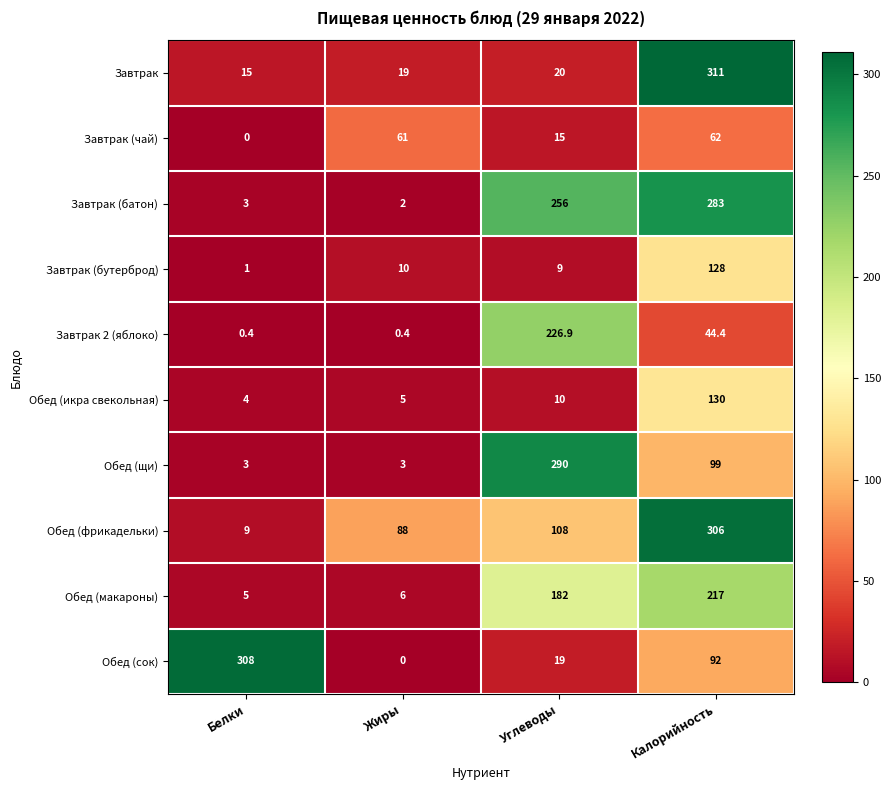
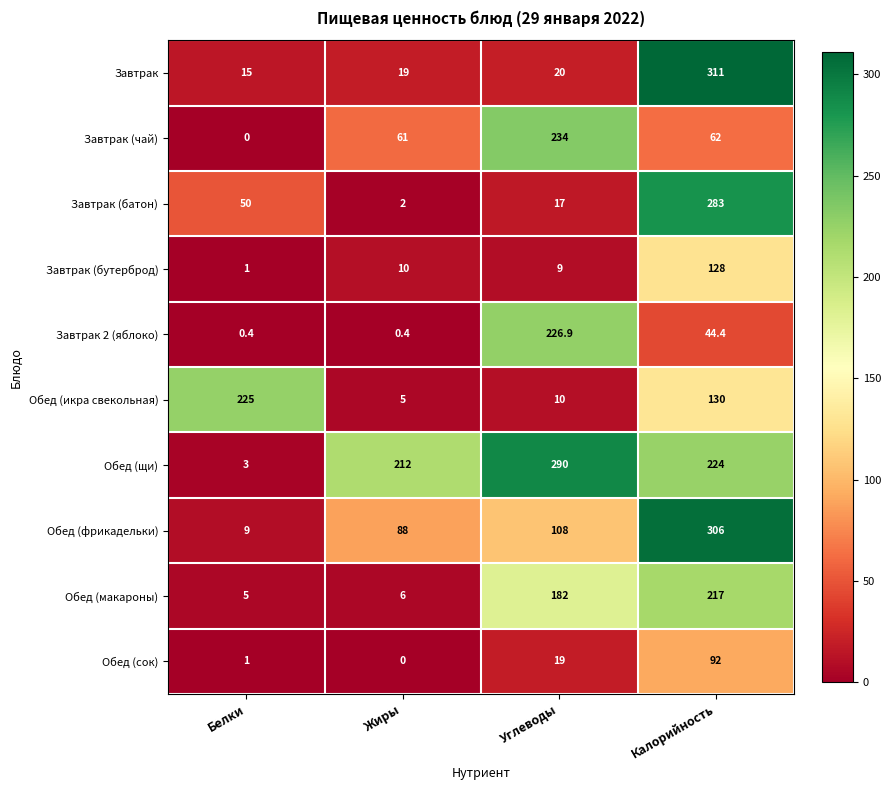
Завтрак (чай), Углеводы: 15 -> 234
Завтрак (батон), Белки: 3 -> 50
Завтрак (батон), Углеводы: 256 -> 17
Обед (икра свекольная), Белки: 4 -> 225
Обед (щи), Жиры: 3 -> 212
Обед (щи), Калорийность: 99 -> 224
Обед (сок), Белки: 308 -> 1
